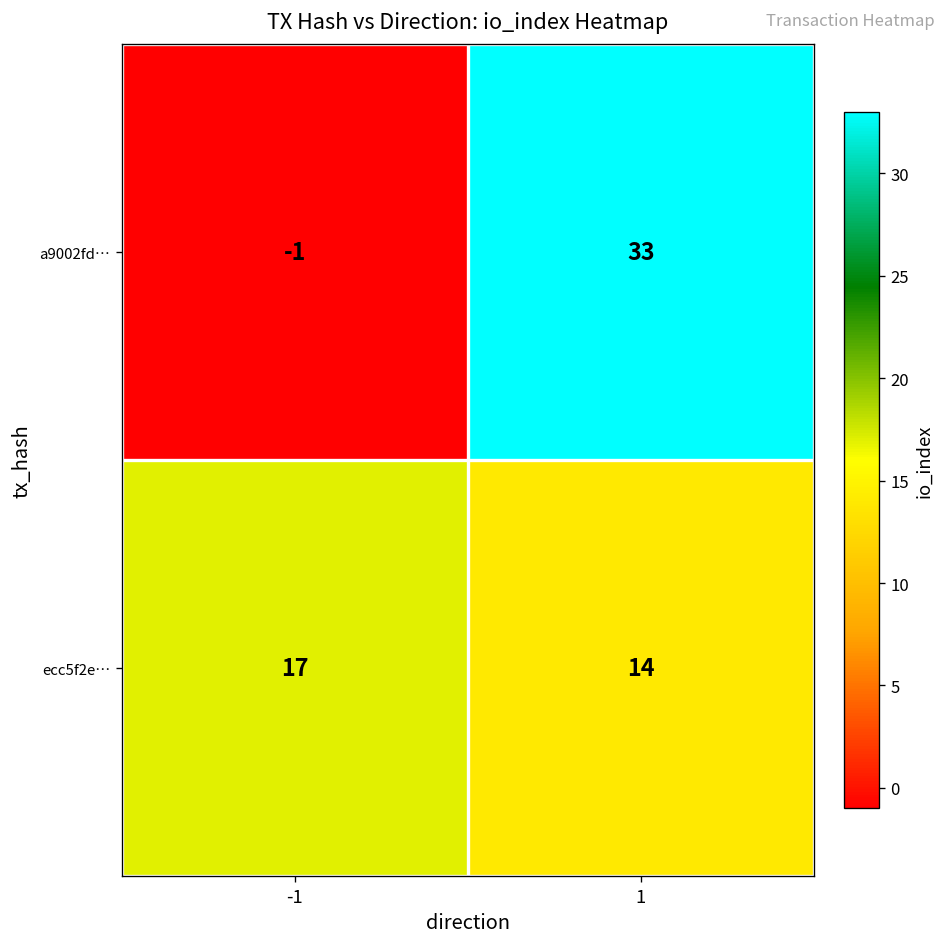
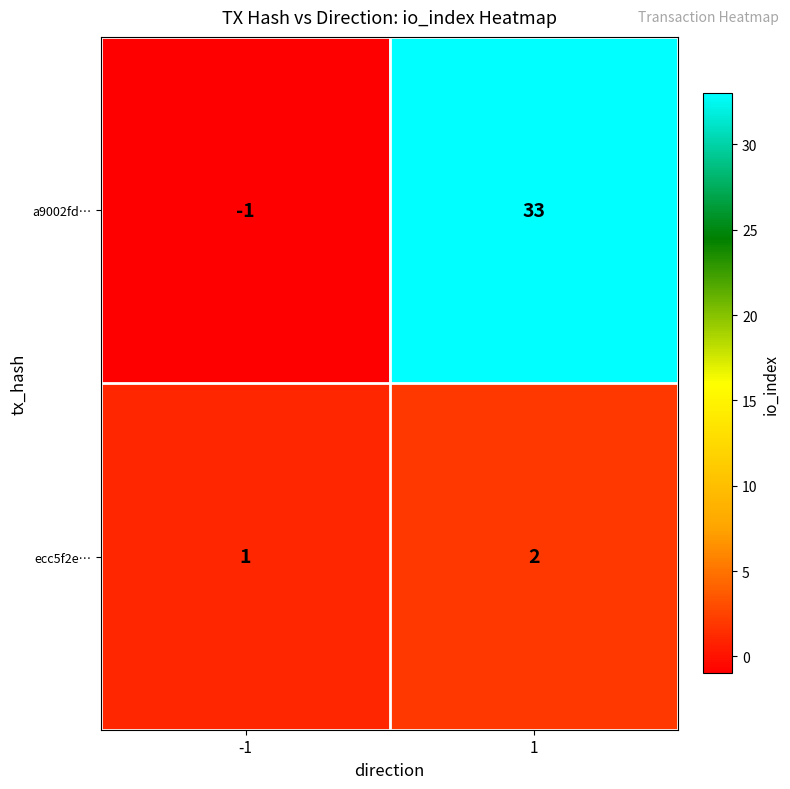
ecc5f2e…, -1: 17 -> 1
ecc5f2e…, 1: 14 -> 2
